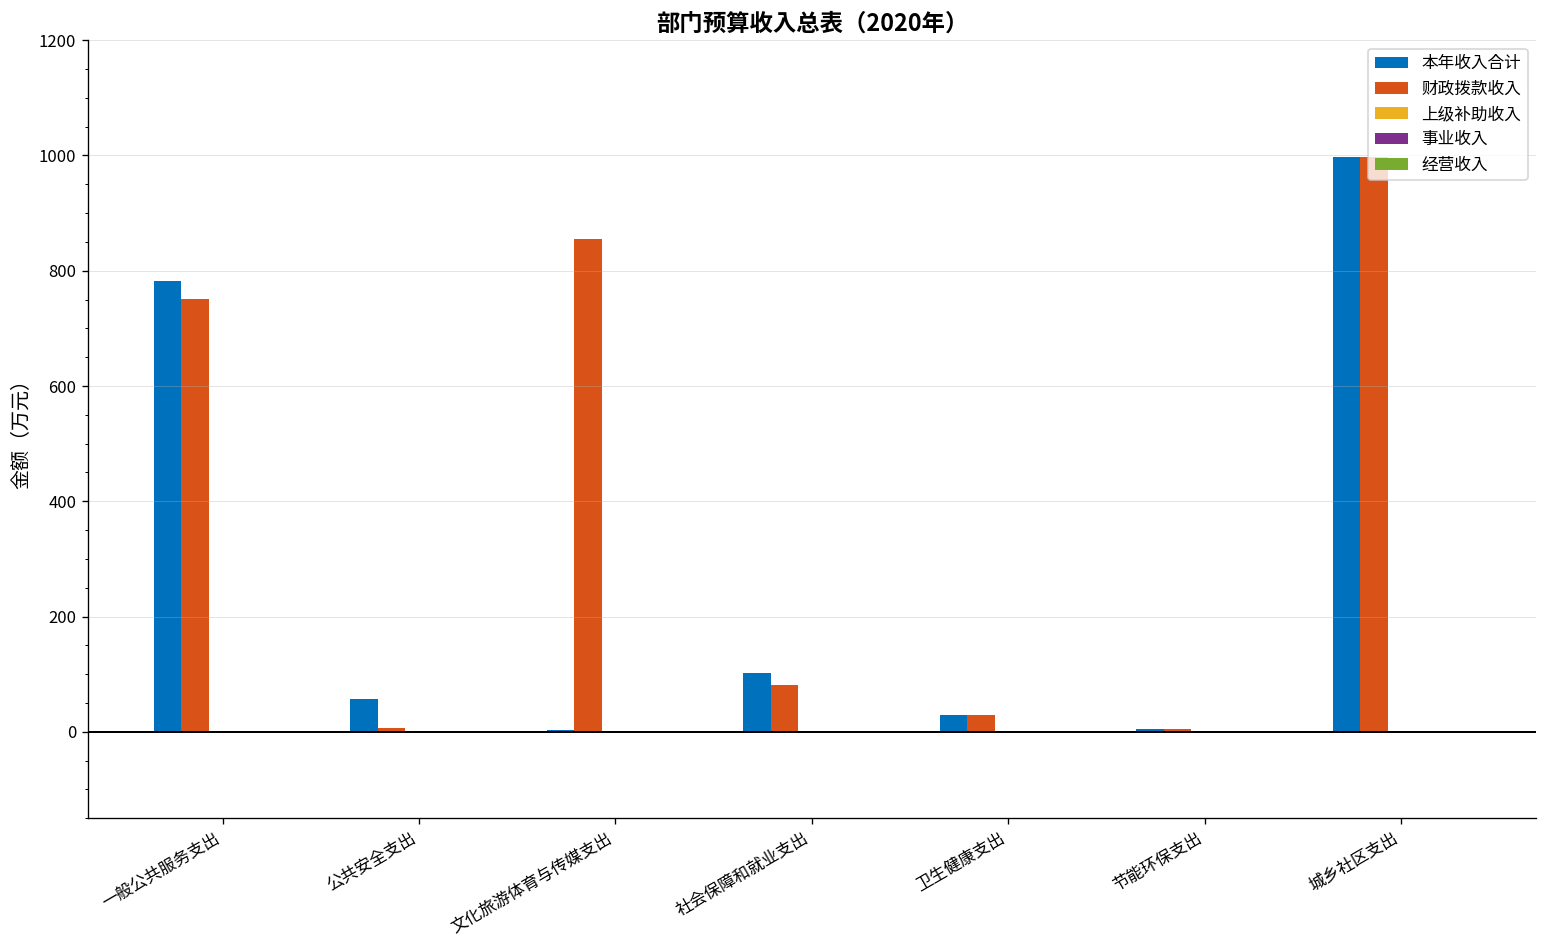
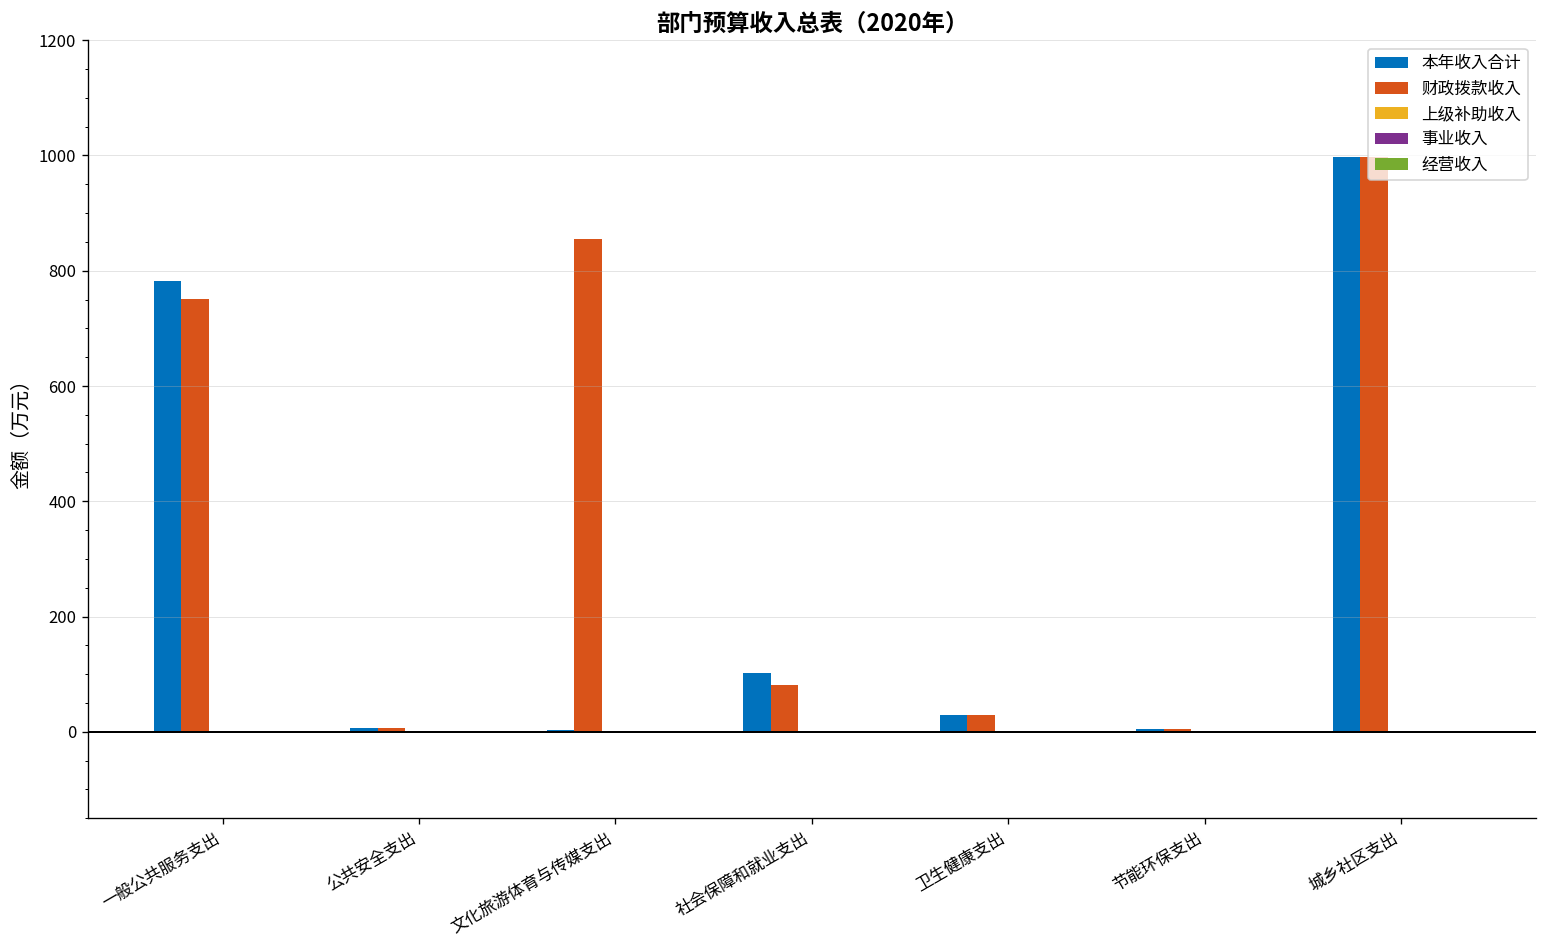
本年收入合计, 公共安全支出: 60 -> 10
